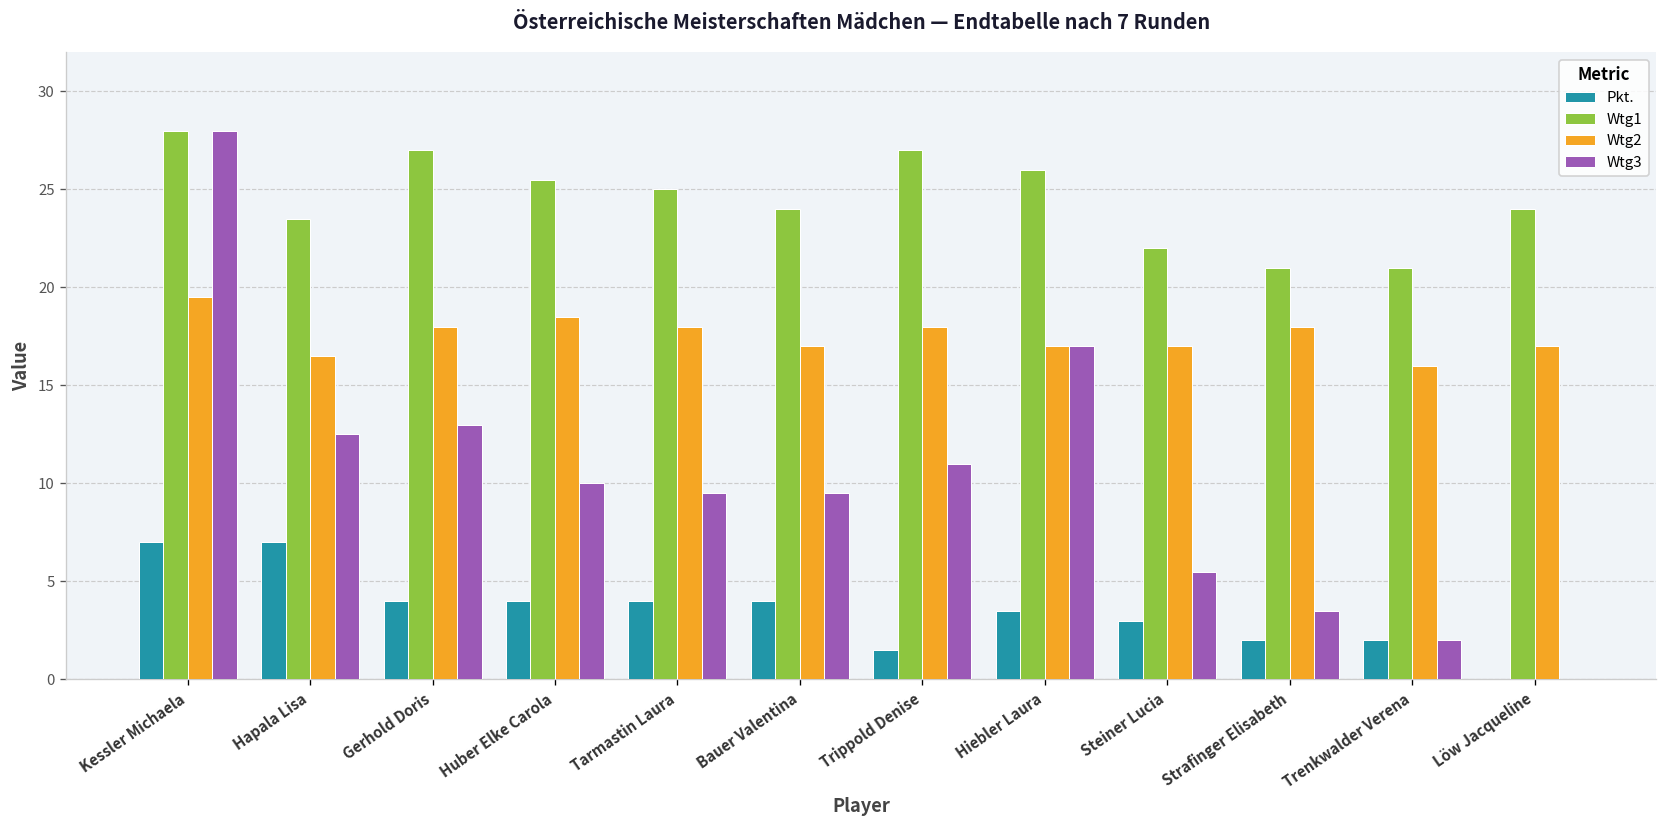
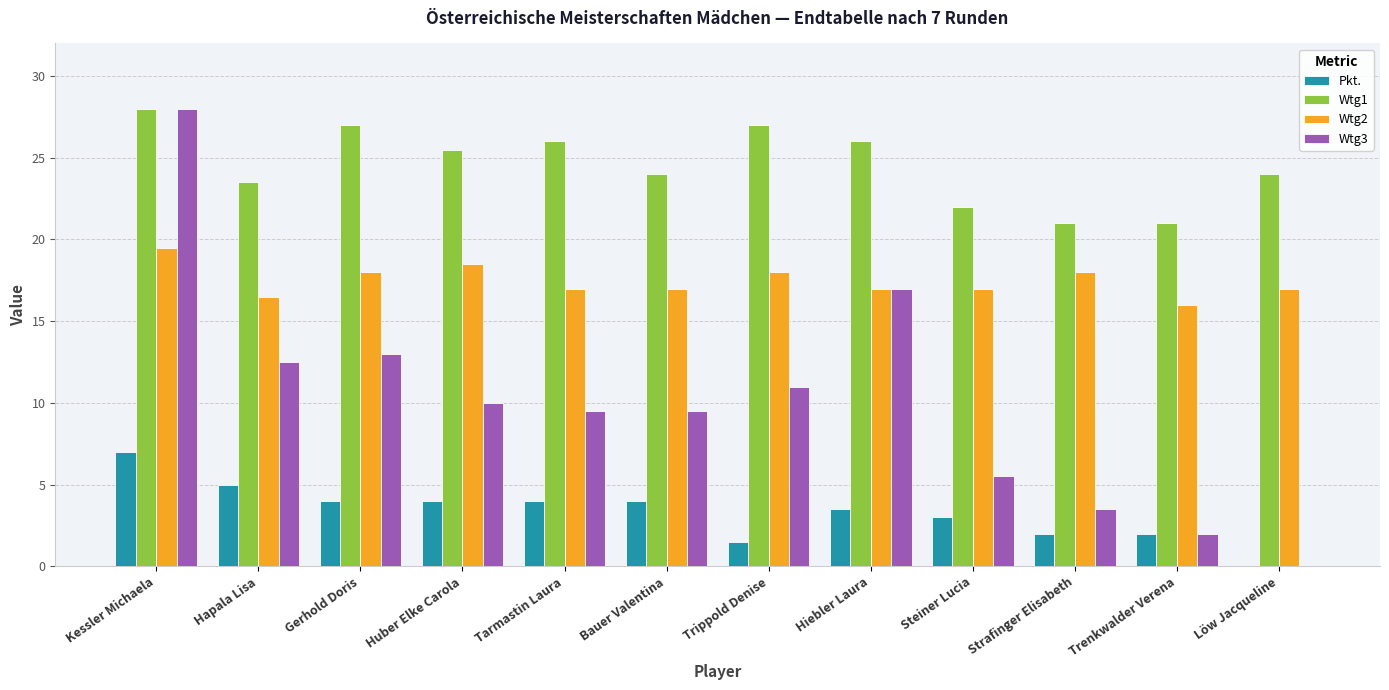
Pkt., Hapala Lisa: 7 -> 5
Wtg1, Tarmastin Laura: 25 -> 26
Wtg2, Tarmastin Laura: 18 -> 17
